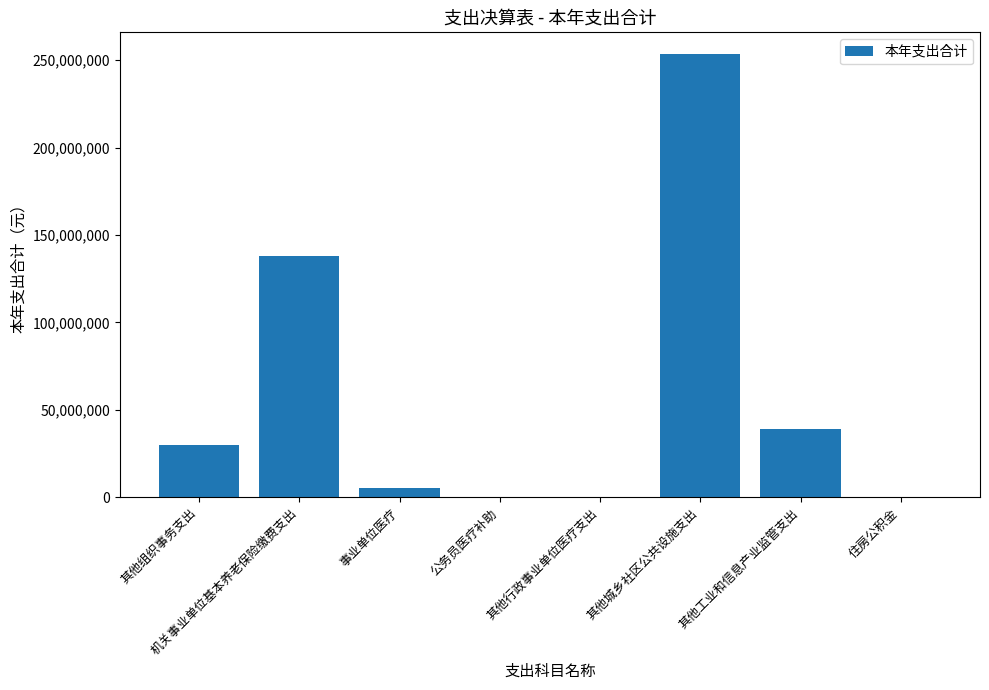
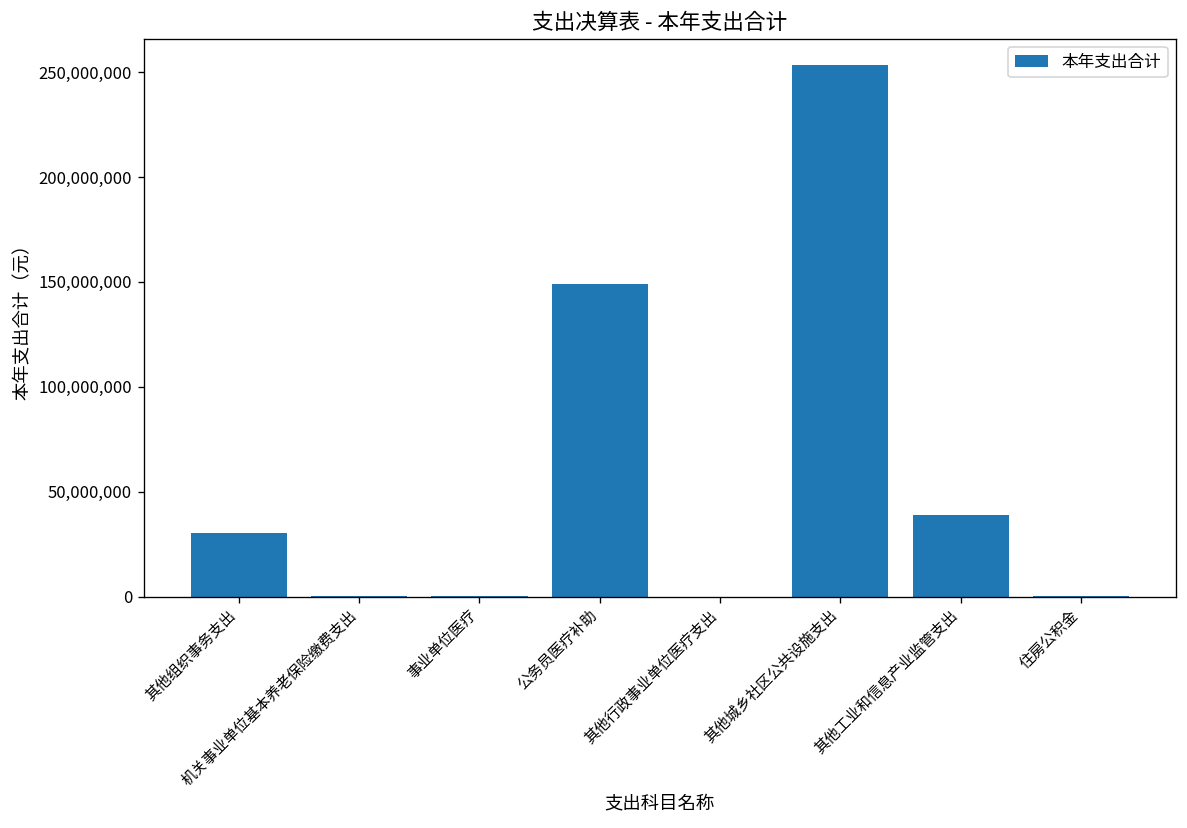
机关事业单位基本养老保险缴费支出: 138,000,000 -> 0
事业单位医疗: 5,000,000 -> 0
公务员医疗补助: 0 -> 149,000,000
